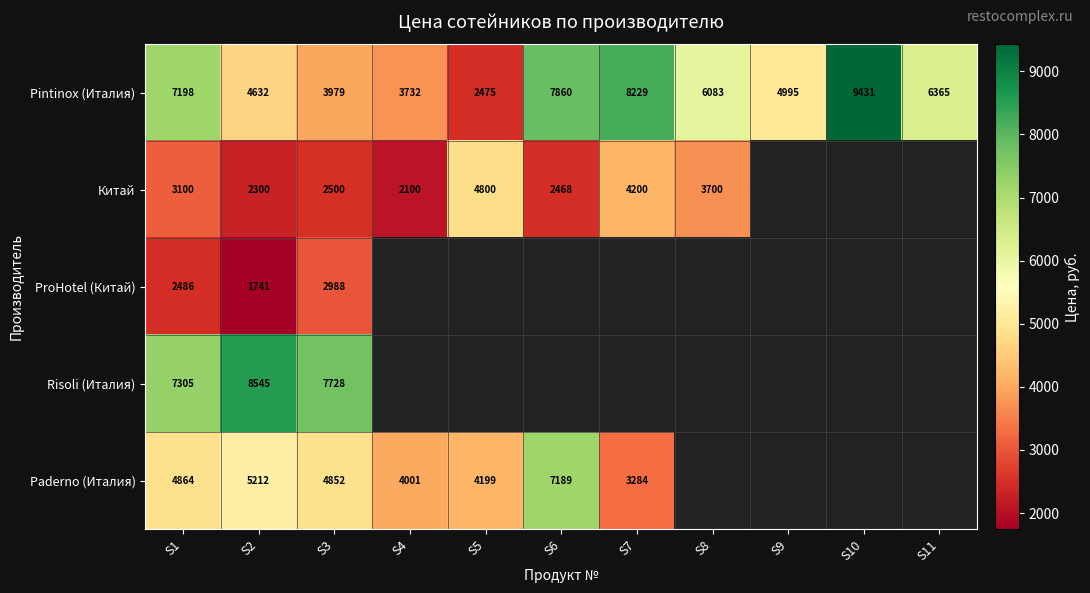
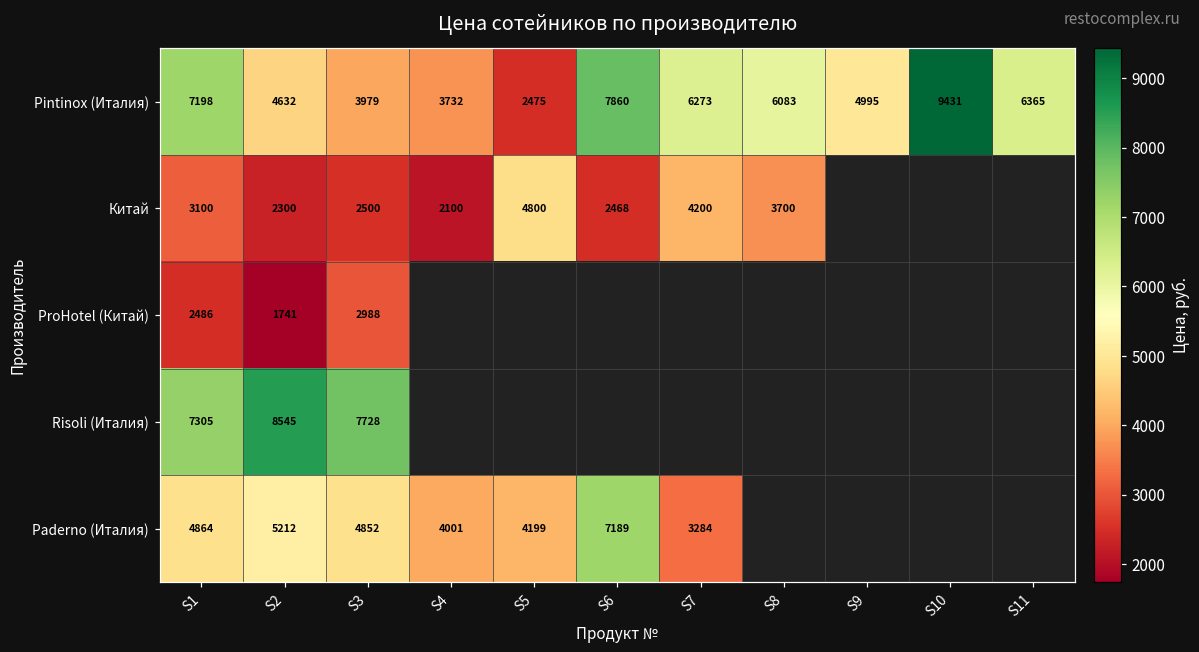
Pintinox (Италия), S7: 8229 -> 6273
